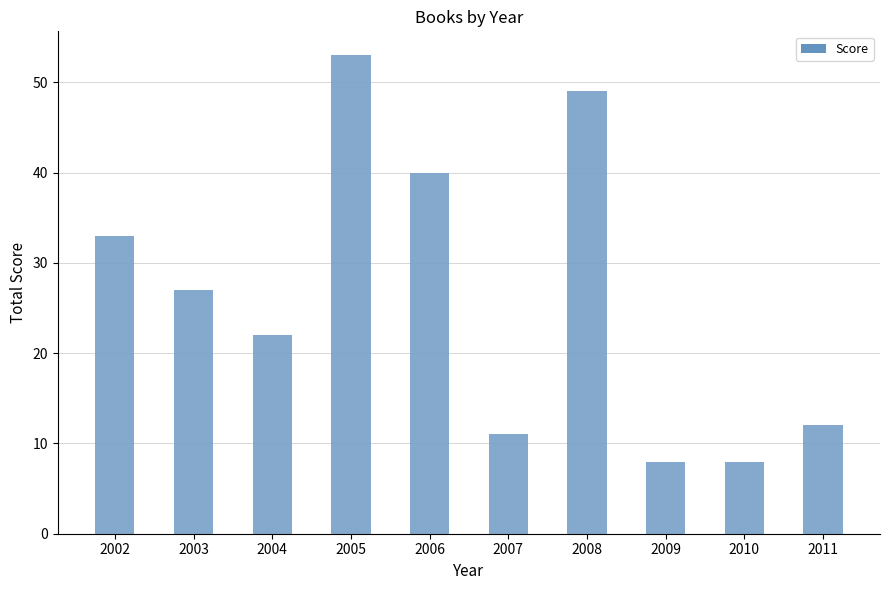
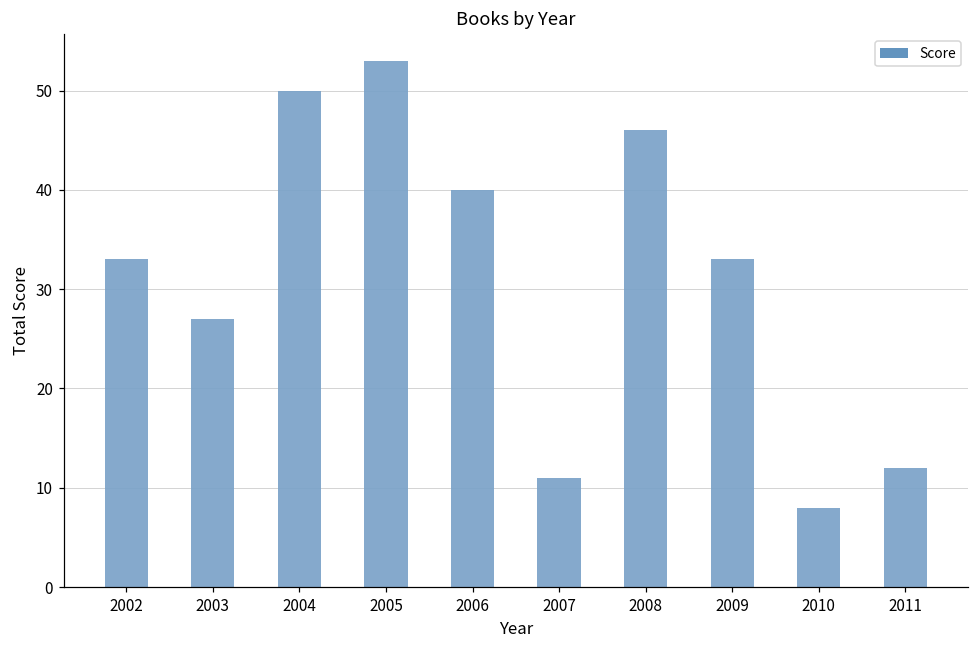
2004: 22 -> 50
2008: 49 -> 46
2009: 8 -> 33
